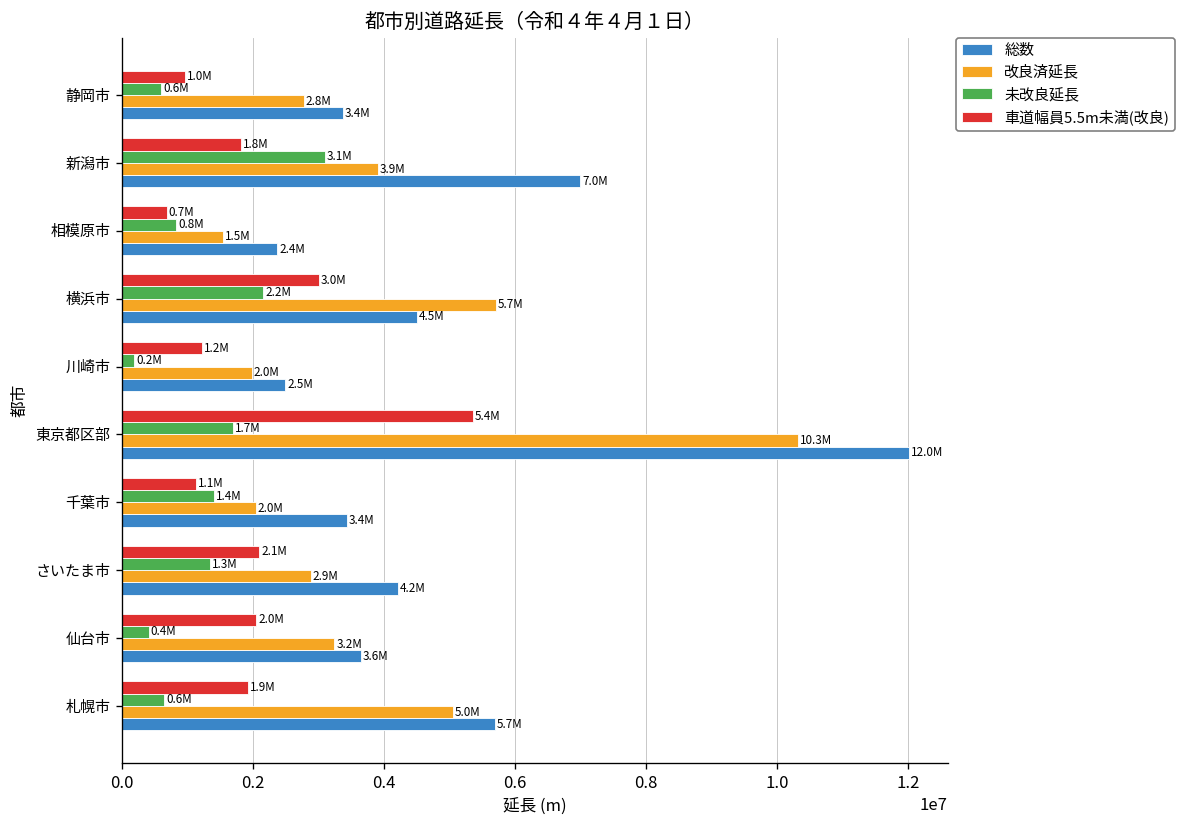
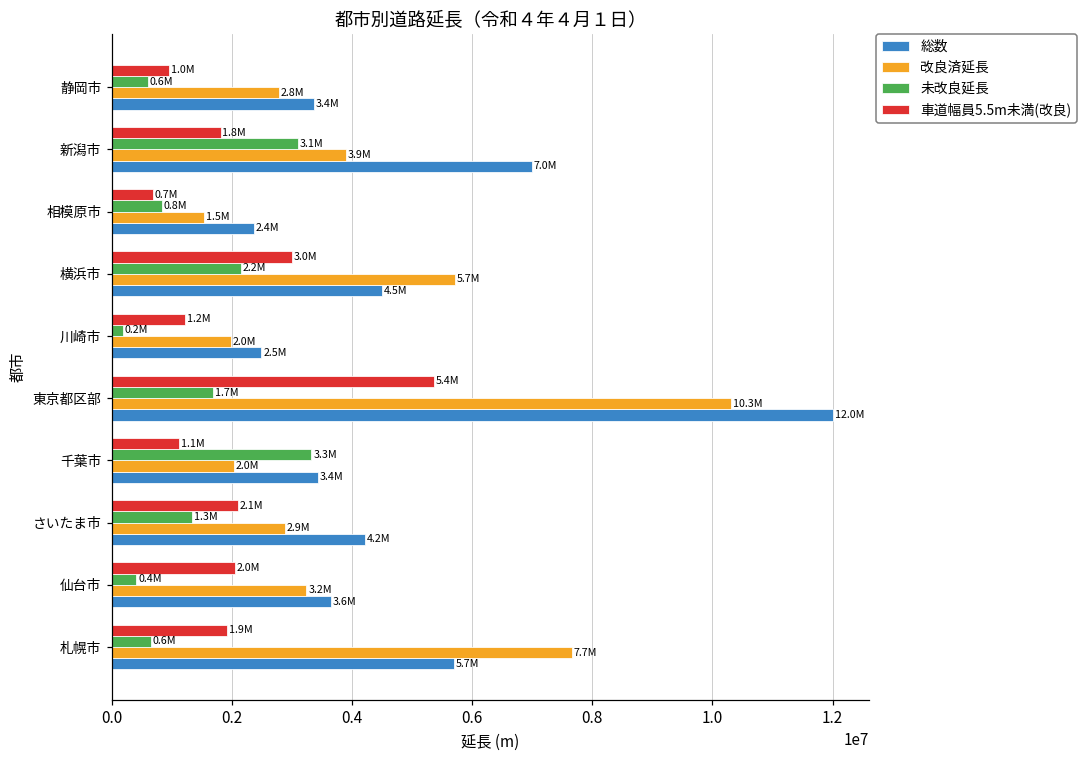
未改良延長, 千葉市: 1.4M -> 3.3M
改良済延長, 札幌市: 5.0M -> 7.7M
